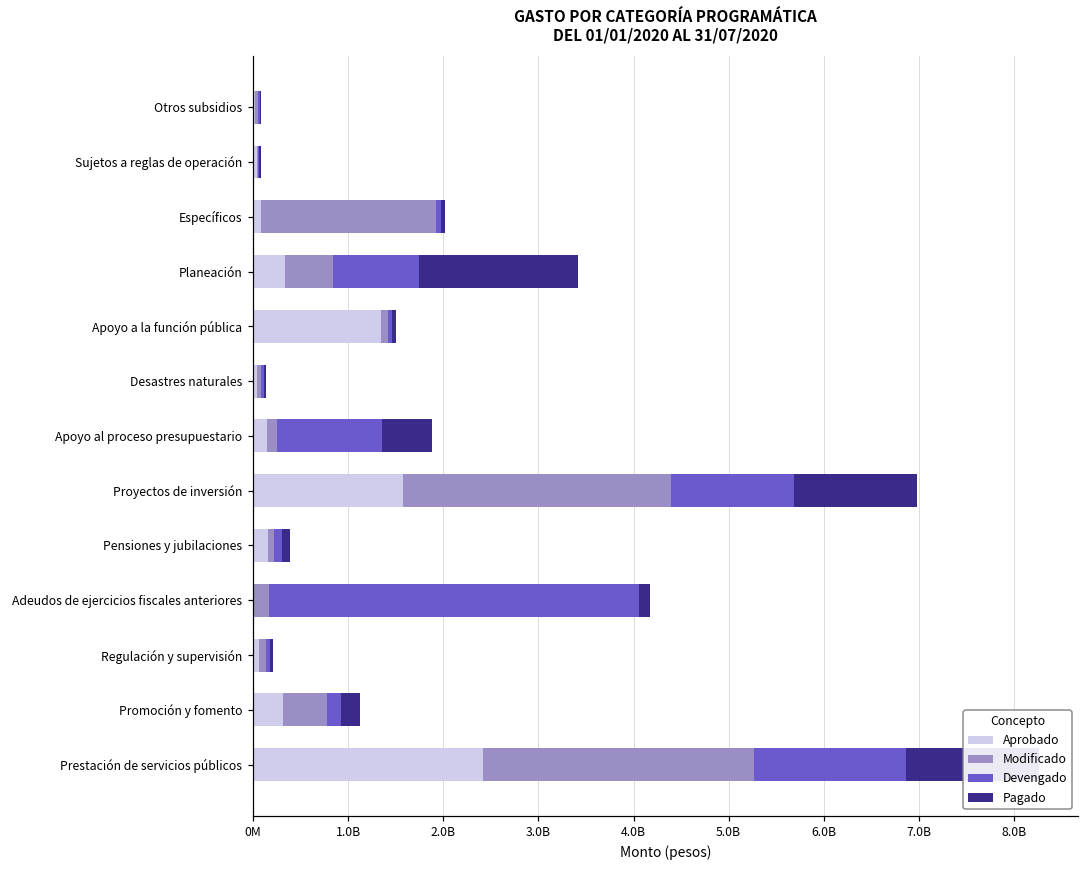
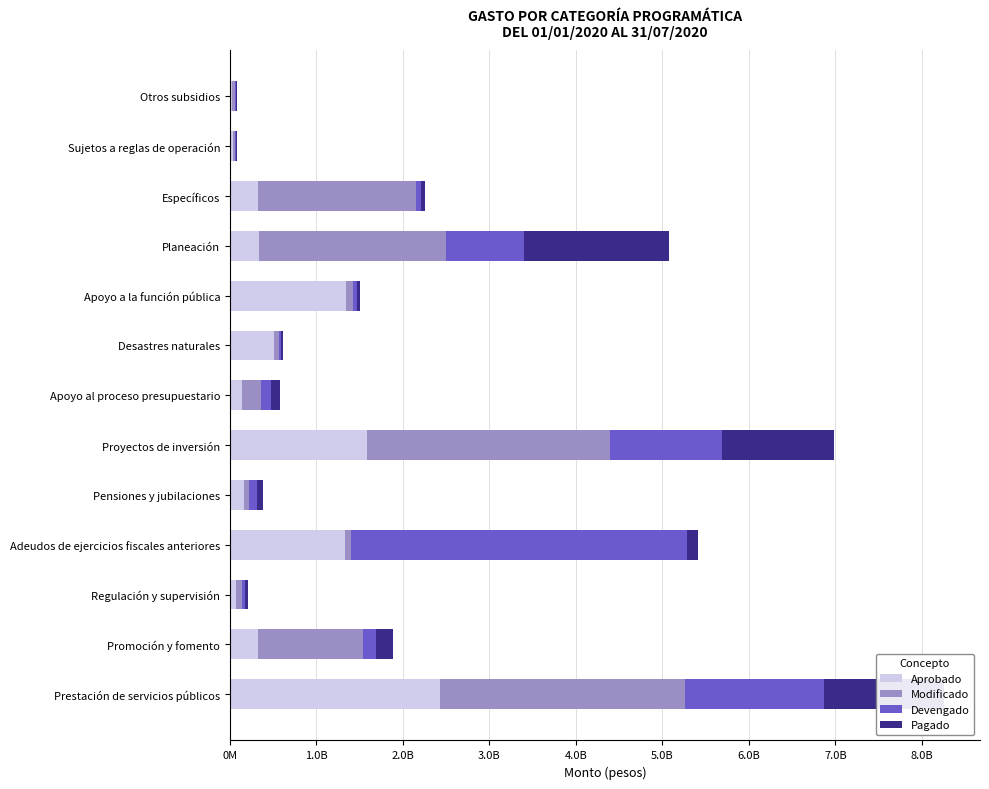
Aprobado, Específicos: 100000000 -> 300000000
Modificado, Planeación: 500000000 -> 2200000000
Aprobado, Desastres naturales: 0 -> 500000000
Modificado, Apoyo al proceso presupuestario: 100000000 -> 200000000
Devengado, Apoyo al proceso presupuestario: 1100000000 -> 100000000
Pagado, Apoyo al proceso presupuestario: 500000000 -> 100000000
Aprobado, Adeudos de ejercicios fiscales anteriores: 0 -> 1300000000
Modificado, Adeudos de ejercicios fiscales anteriores: 200000000 -> 100000000
Modificado, Promoción y fomento: 500000000 -> 1200000000
